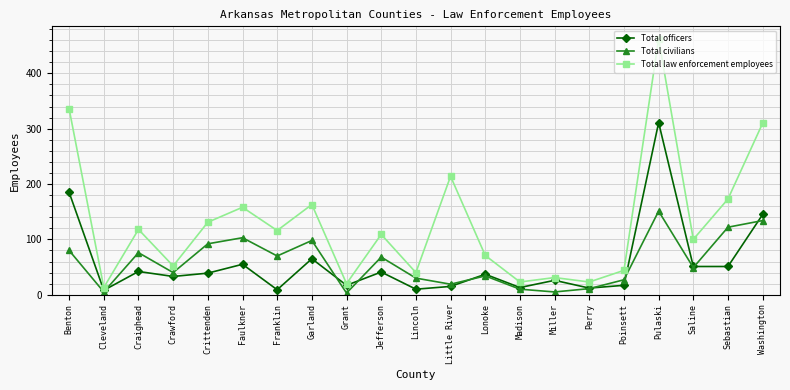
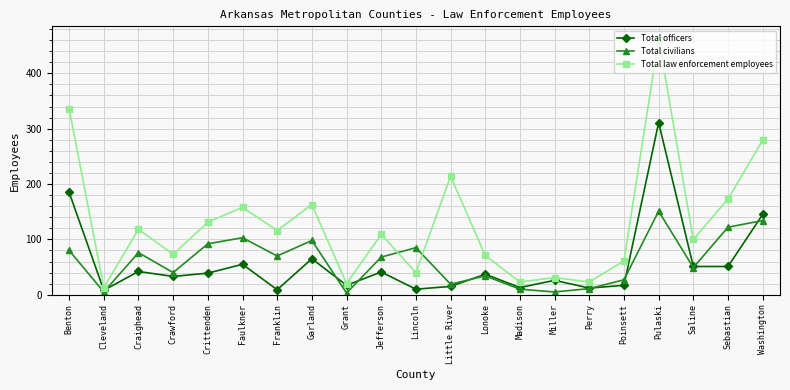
Total law enforcement employees, Crawford: 50 -> 70
Total civilians, Lincoln: 30 -> 90
Total law enforcement employees, Poinsett: 40 -> 60
Total law enforcement employees, Washington: 310 -> 280
